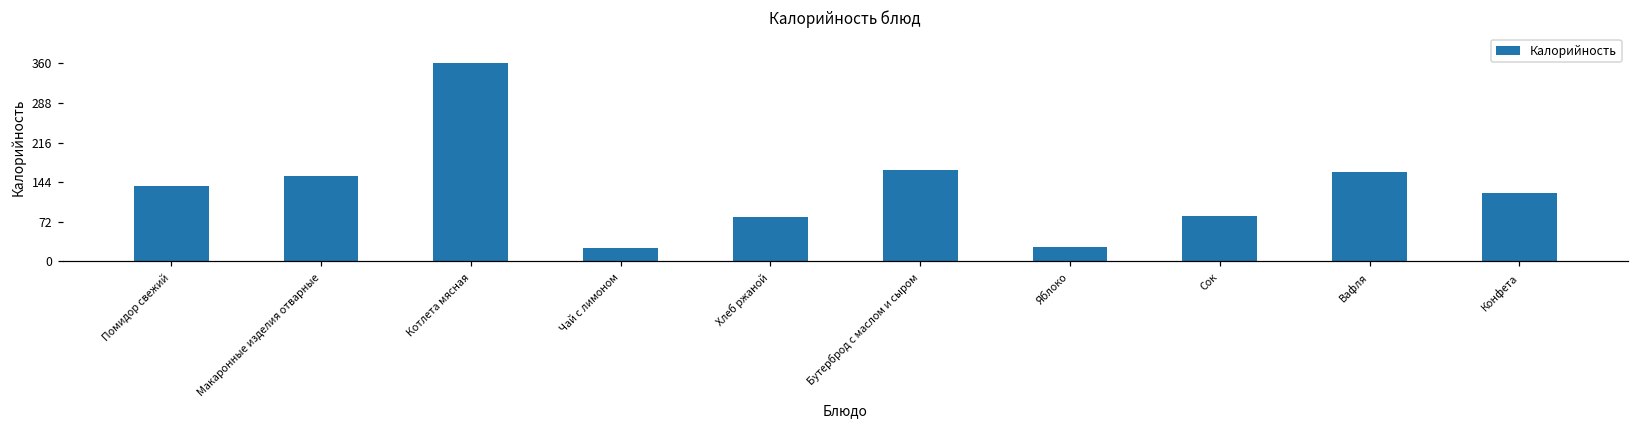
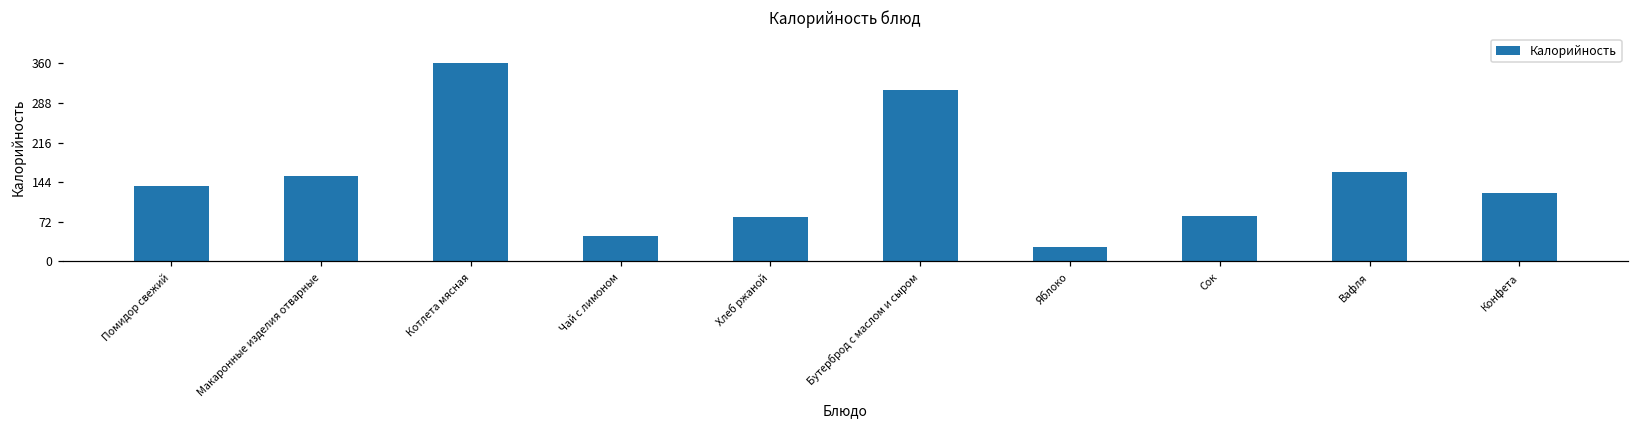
Чай с лимоном: 20 -> 50
Бутерброд с маслом и сыром: 170 -> 310
